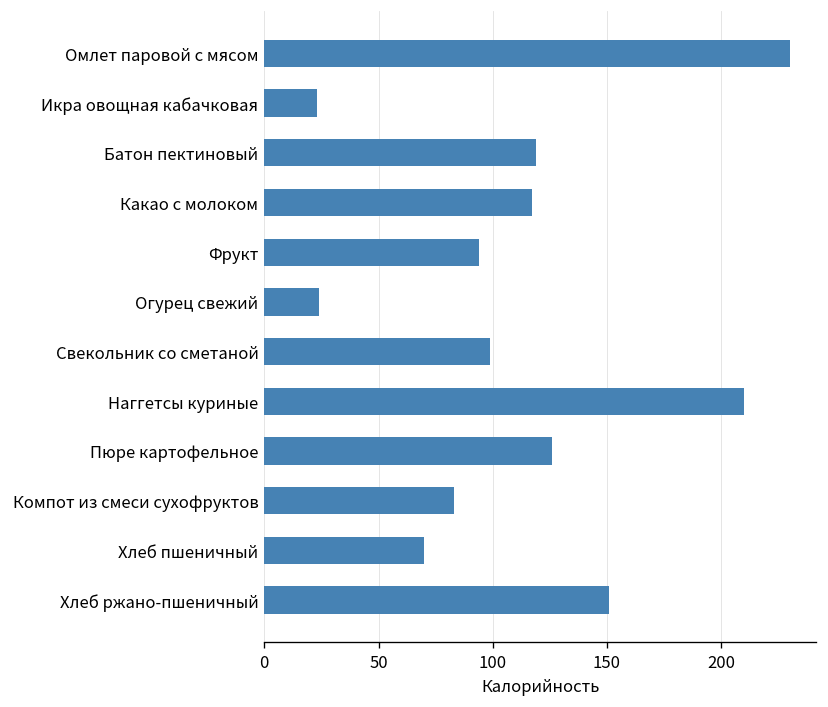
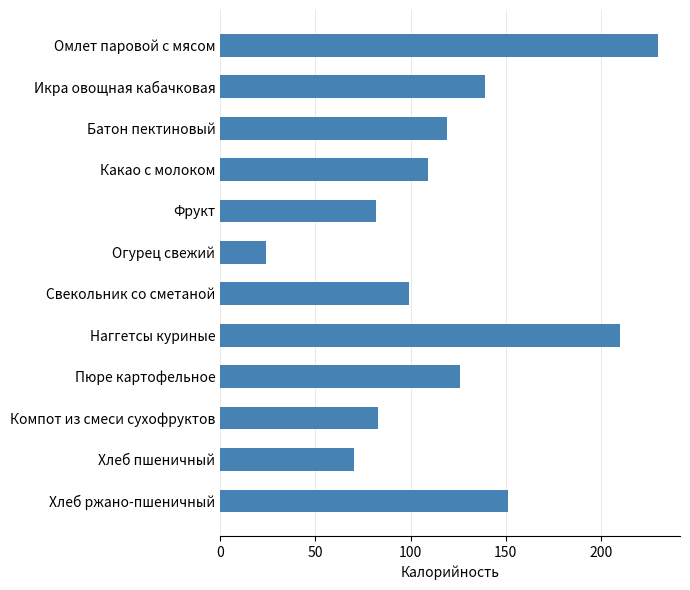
Икра овощная кабачковая: 23 -> 139
Какао с молоком: 117 -> 109
Фрукт: 94 -> 82
